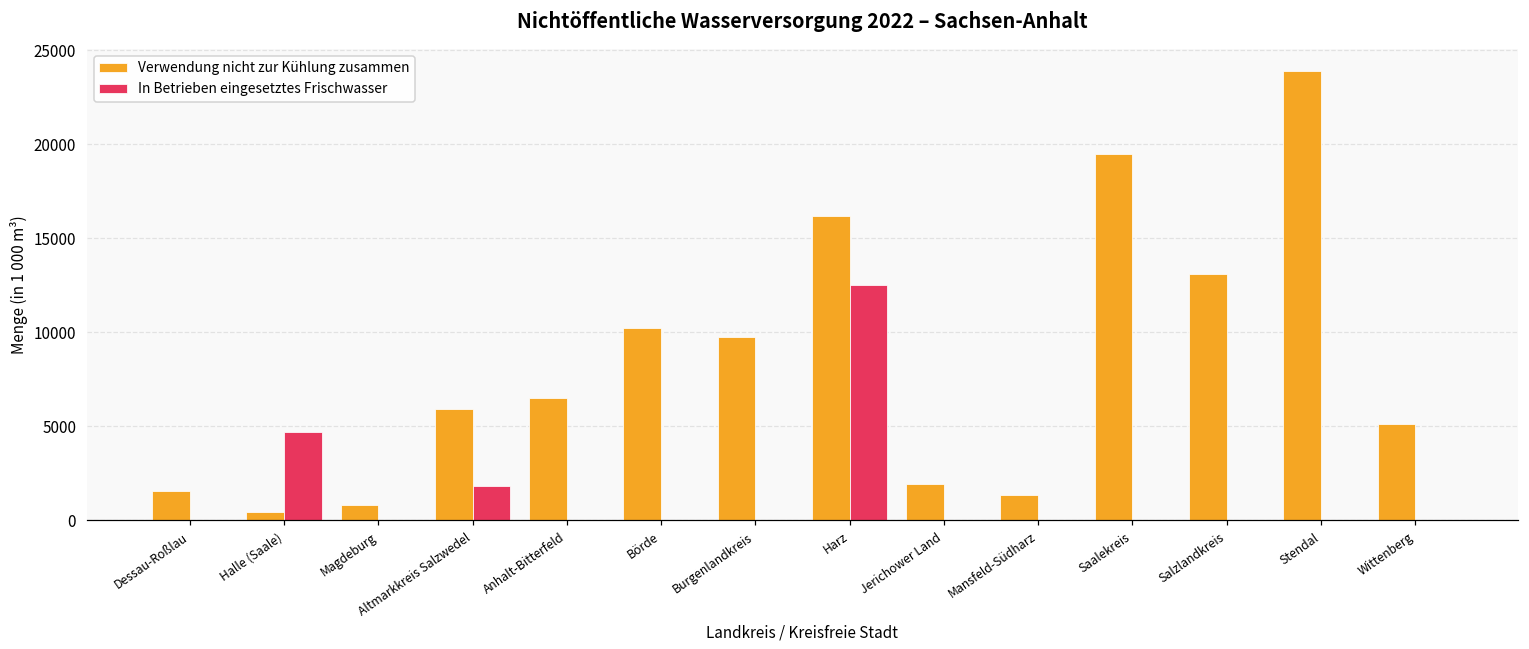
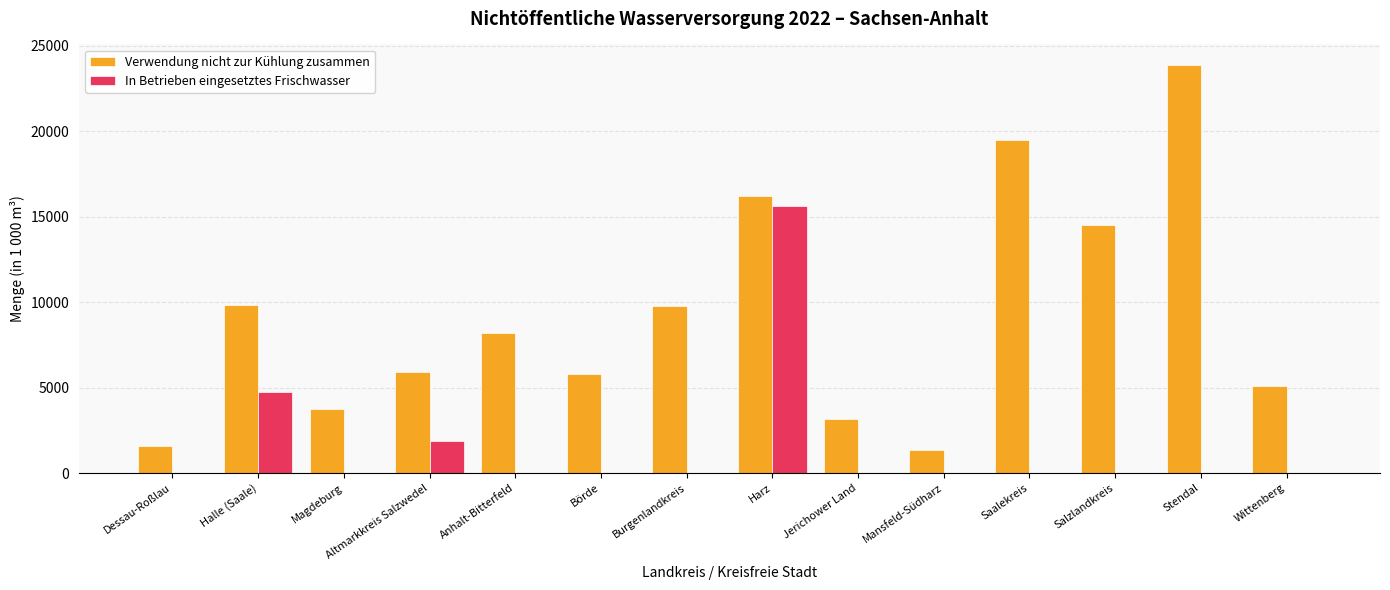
Verwendung nicht zur Kühlung zusammen, Halle (Saale): 400 -> 9800
Verwendung nicht zur Kühlung zusammen, Magdeburg: 800 -> 3800
Verwendung nicht zur Kühlung zusammen, Anhalt-Bitterfeld: 6500 -> 8200
Verwendung nicht zur Kühlung zusammen, Börde: 10300 -> 5800
In Betrieben eingesetztes Frischwasser, Harz: 12500 -> 15600
Verwendung nicht zur Kühlung zusammen, Jerichower Land: 2000 -> 3200
Verwendung nicht zur Kühlung zusammen, Salzlandkreis: 13100 -> 14500
